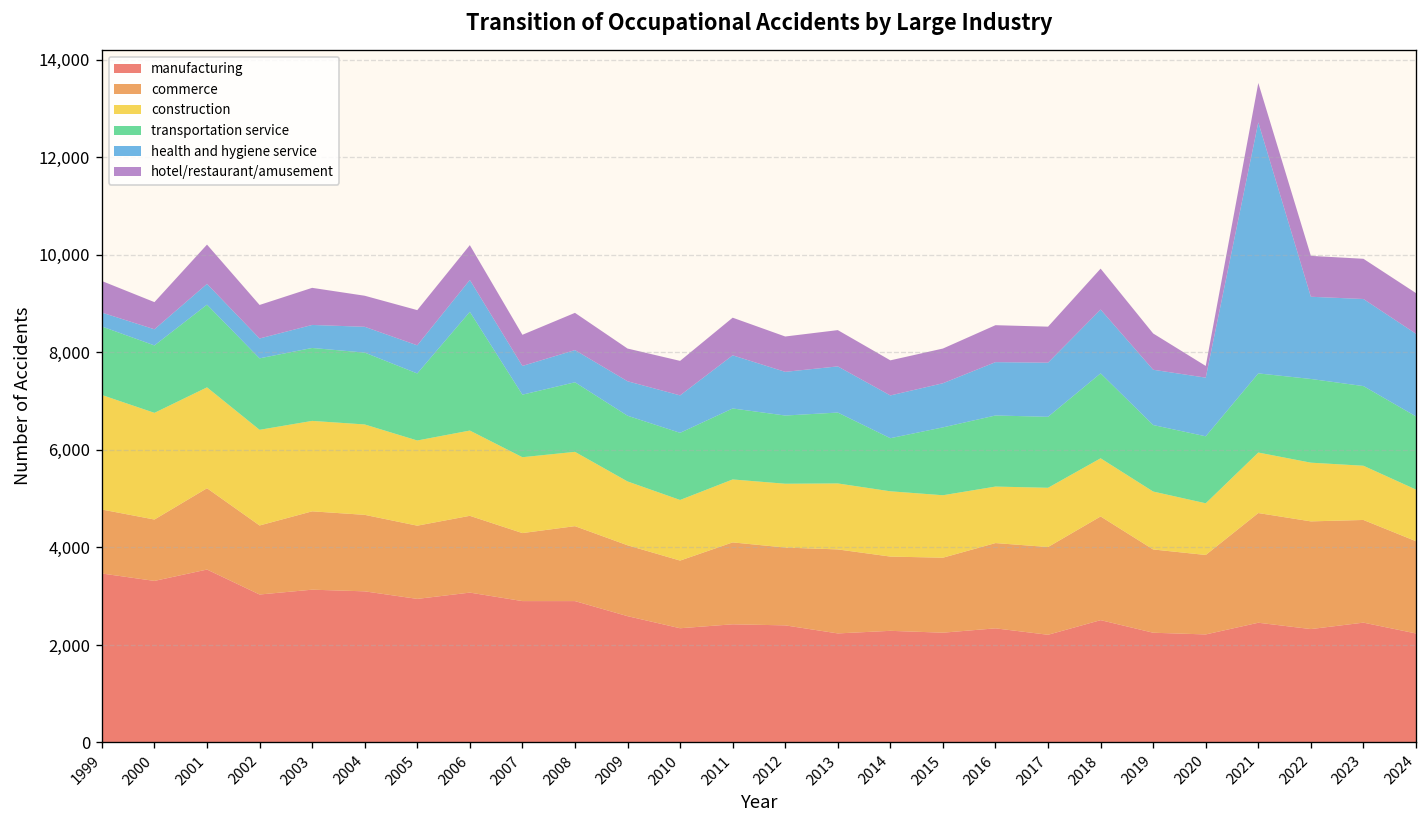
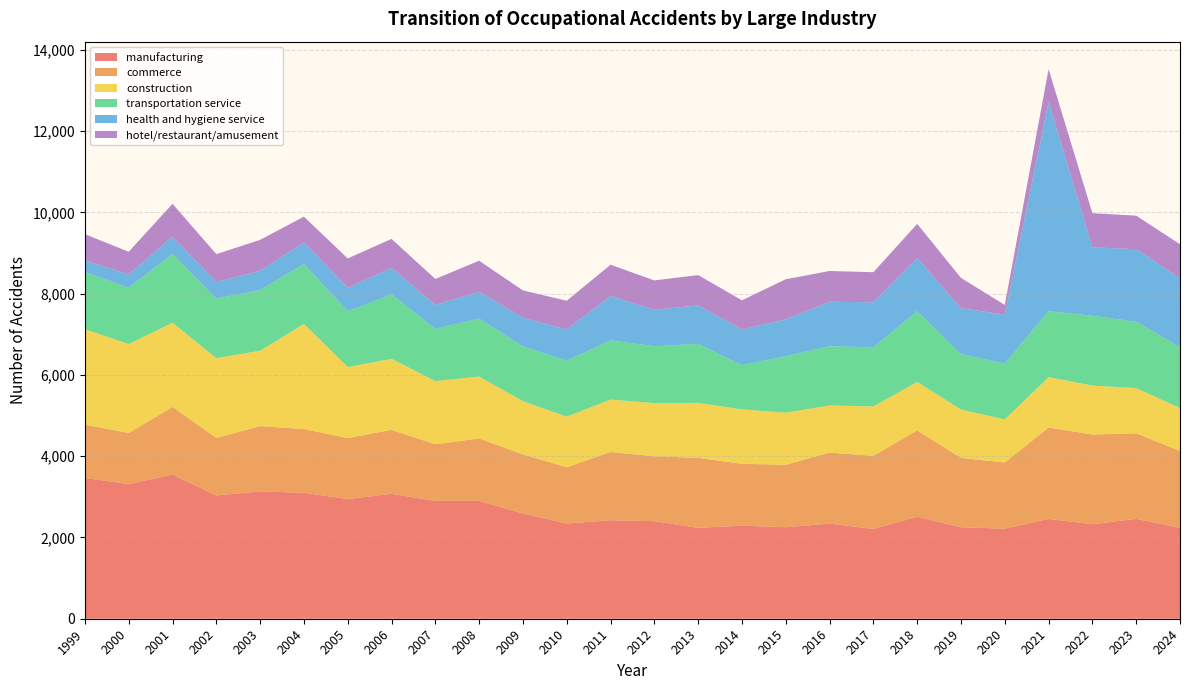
construction, 2004: 1,900 -> 2,600
transportation service, 2006: 2,400 -> 1,600
hotel/restaurant/amusement, 2015: 700 -> 1,000
